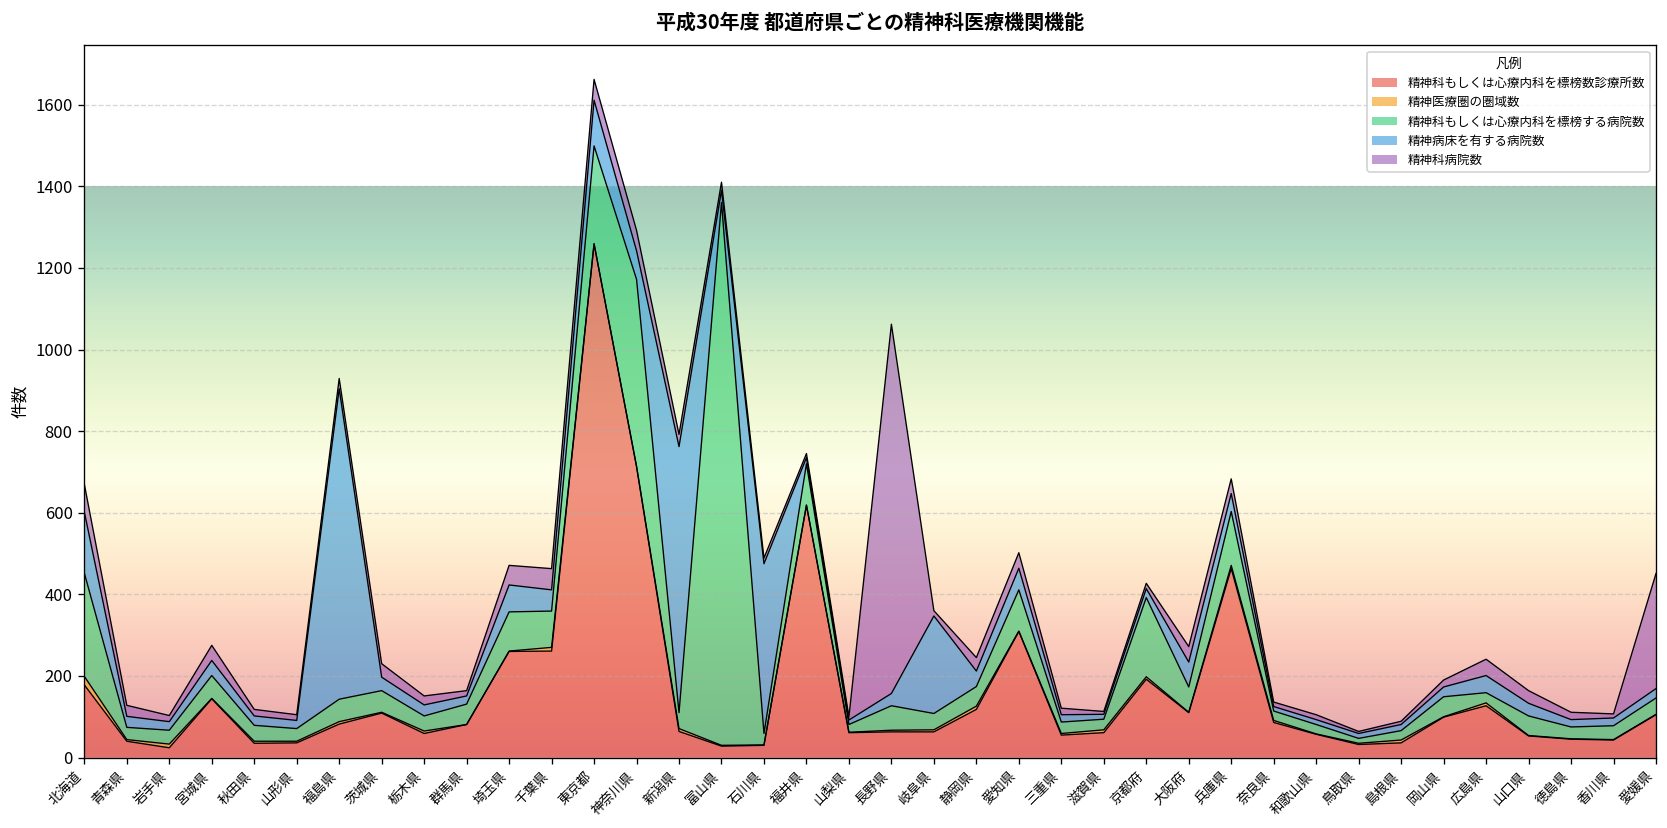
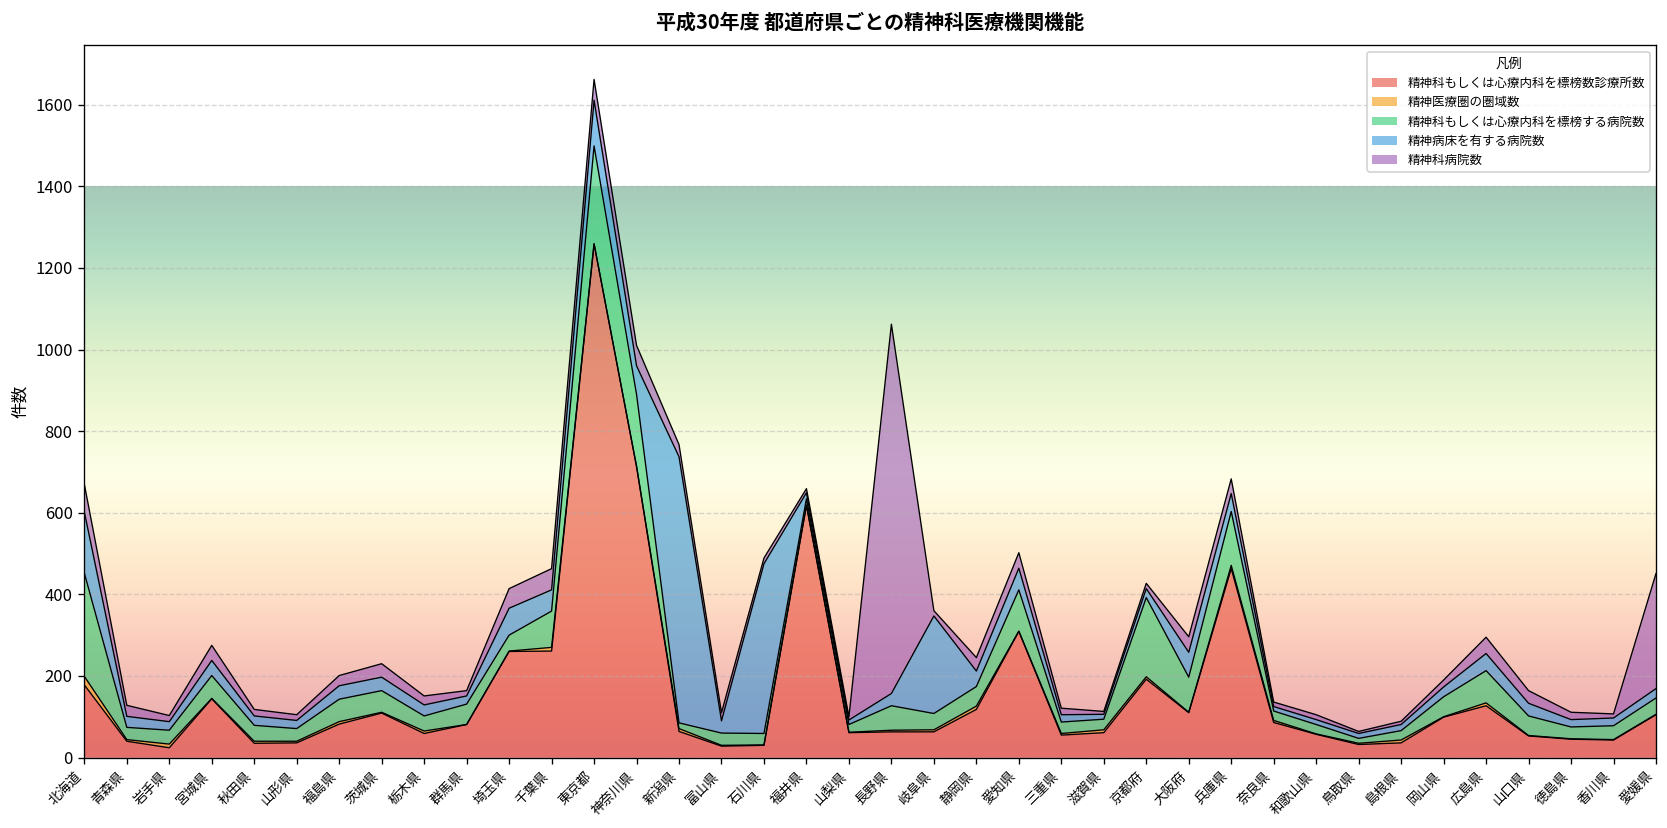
精神病床を有する病院数, 福島県: 760 -> 30
精神科もしくは心療内科を標榜する病院数, 埼玉県: 100 -> 40
精神科もしくは心療内科を標榜する病院数, 神奈川県: 460 -> 180
精神科もしくは心療内科を標榜する病院数, 新潟県: 40 -> 10
精神科もしくは心療内科を標榜する病院数, 富山県: 1330 -> 30
精神科もしくは心療内科を標榜する病院数, 福井県: 100 -> 20
精神科もしくは心療内科を標榜する病院数, 大阪府: 60 -> 90
精神科もしくは心療内科を標榜する病院数, 広島県: 30 -> 80
